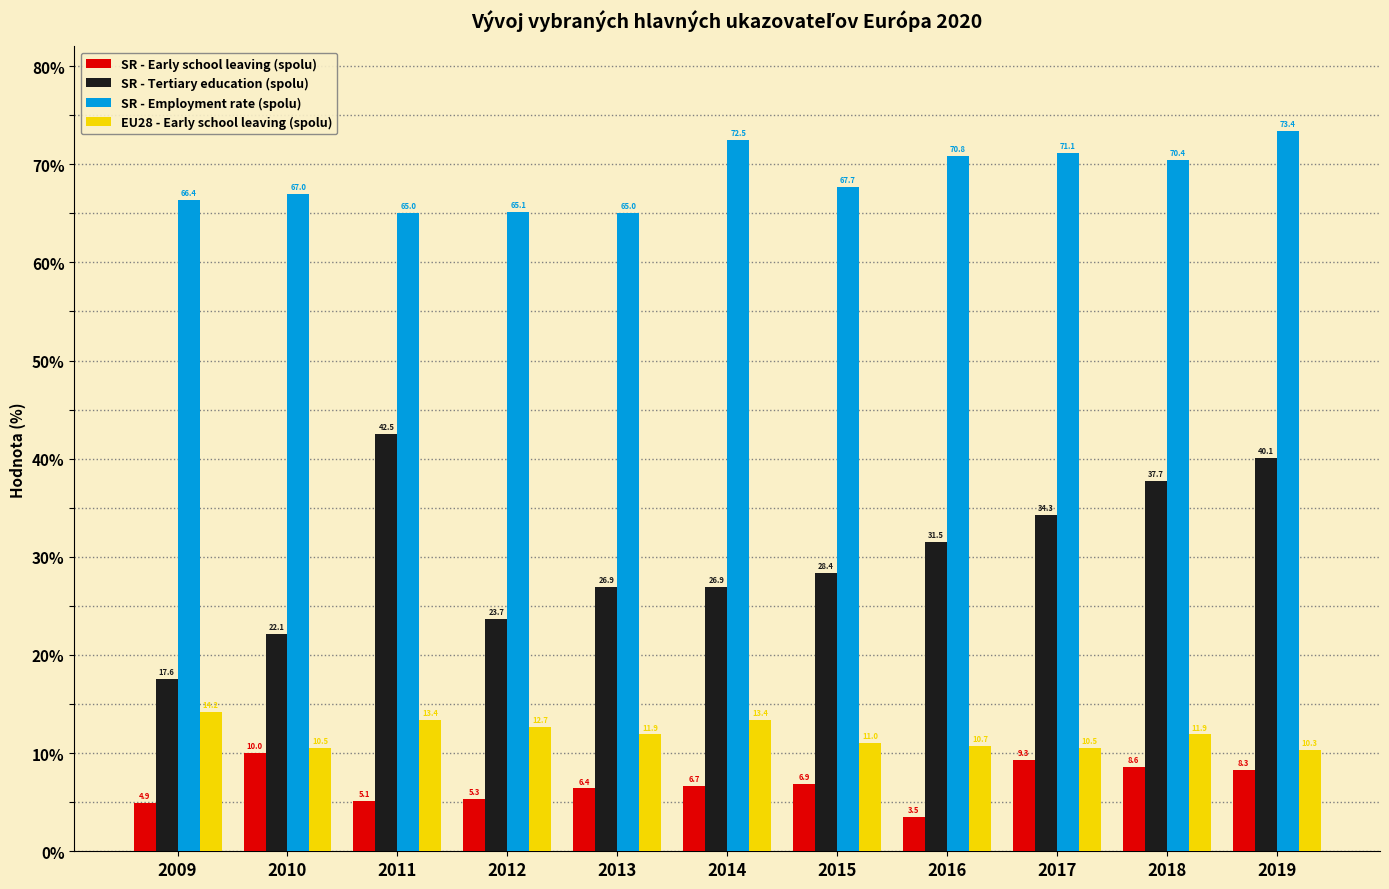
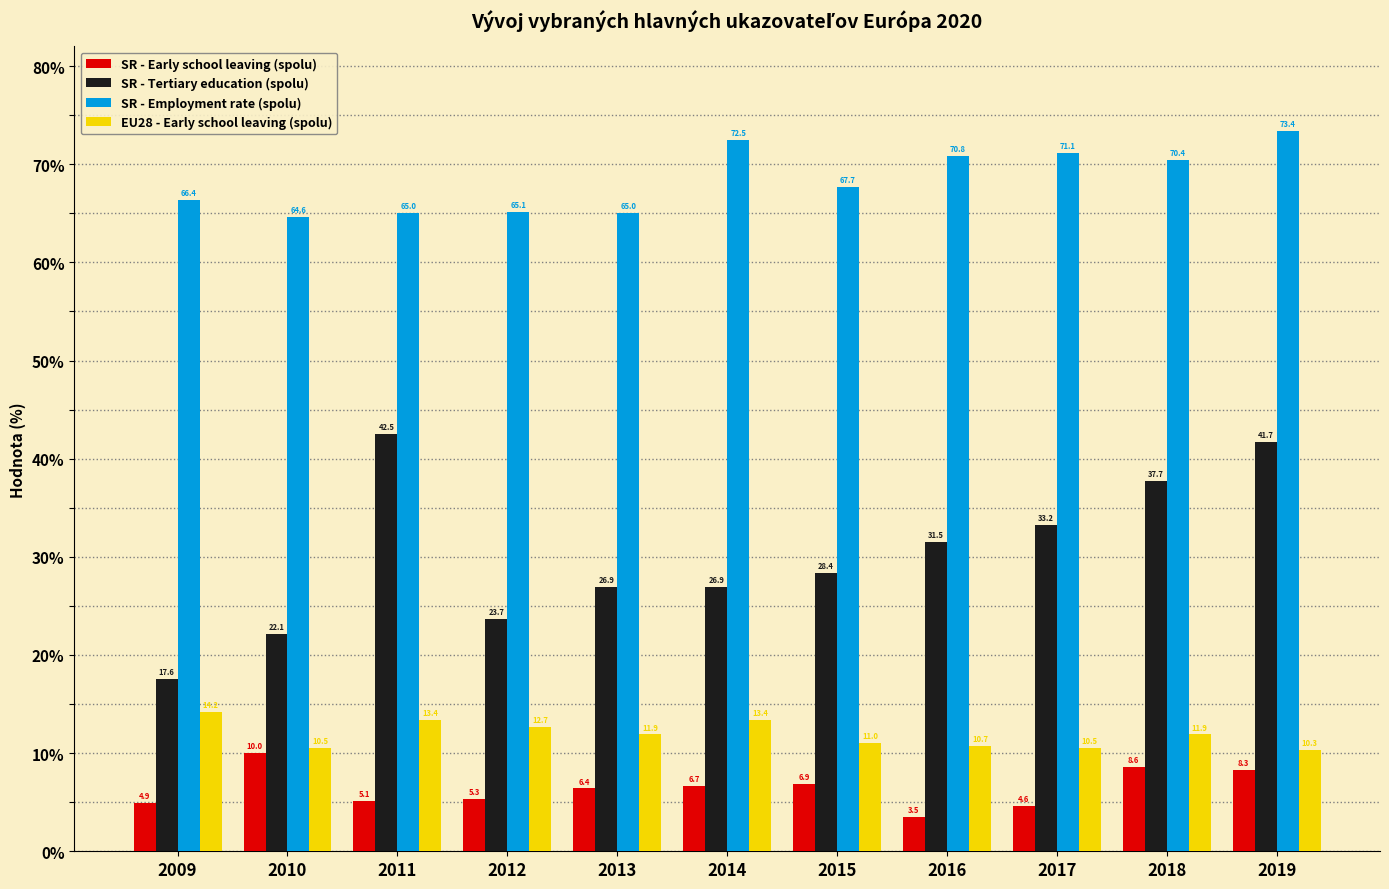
SR - Employment rate (spolu), 2010: 67.0 -> 64.6
SR - Early school leaving (spolu), 2017: 9.3 -> 4.6
SR - Tertiary education (spolu), 2017: 34.3 -> 33.2
SR - Tertiary education (spolu), 2019: 40.1 -> 41.7
